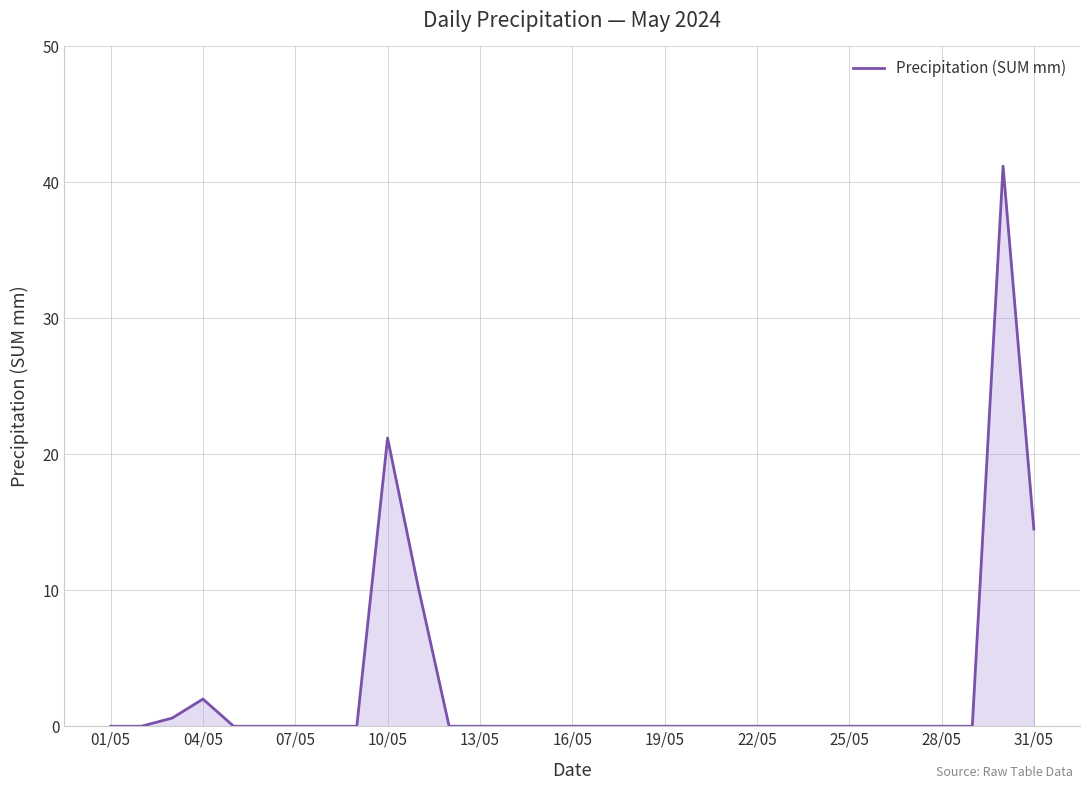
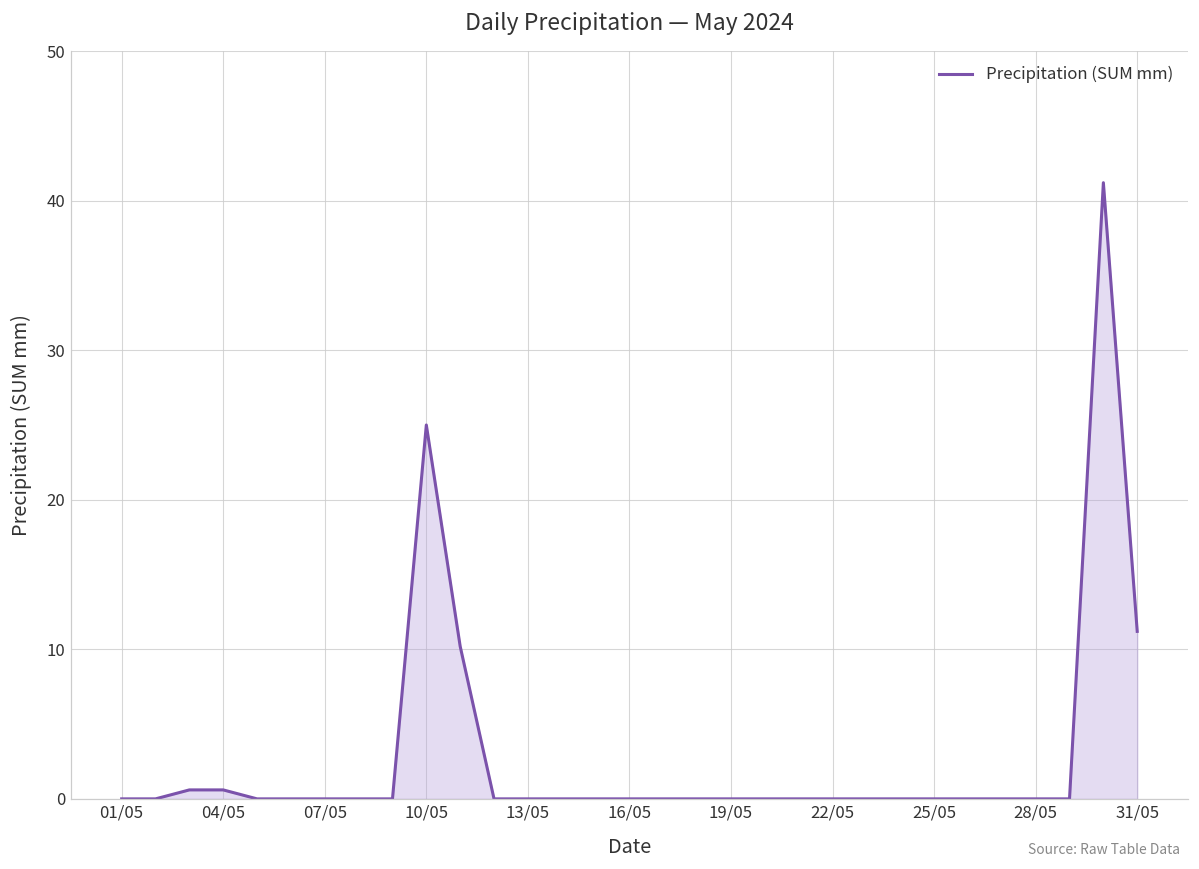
04/05: 2.0 -> 0.6
10/05: 21.2 -> 25.0
31/05: 14.5 -> 11.2
